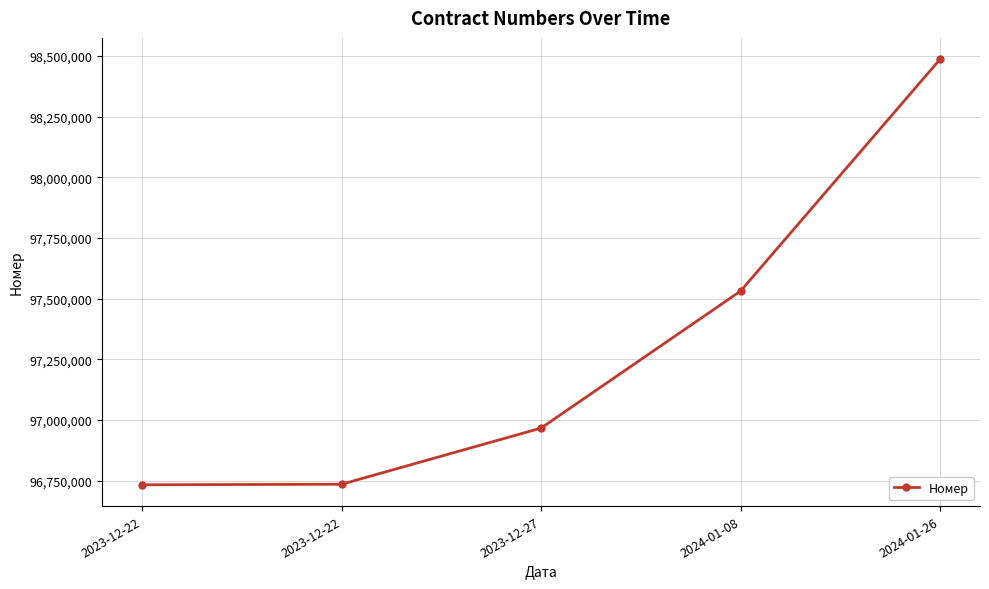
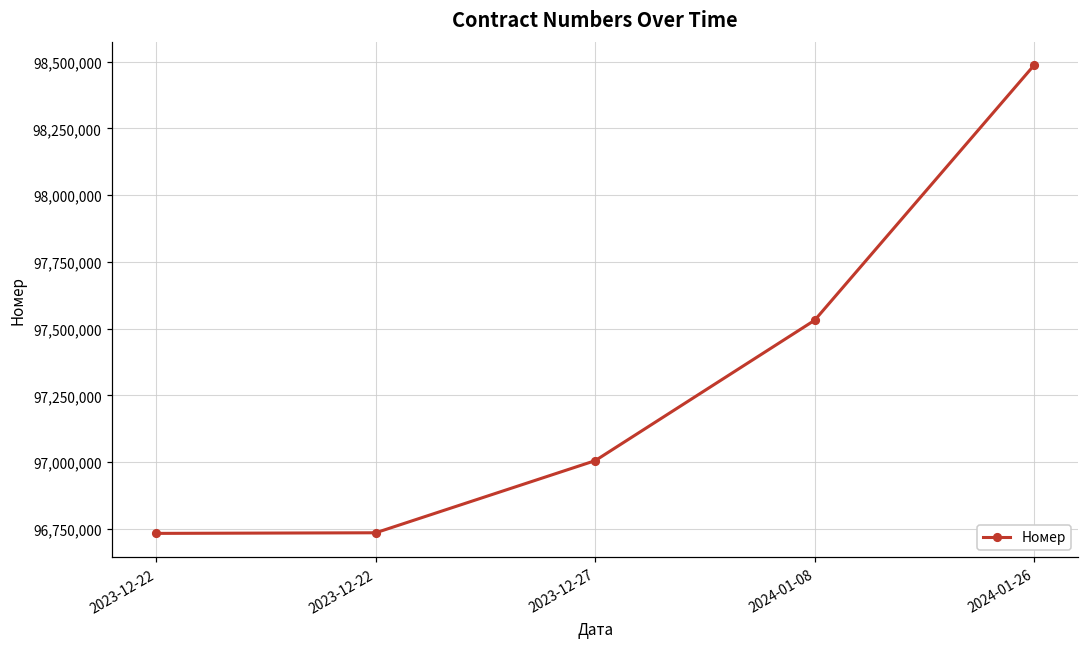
2023-12-27: 96,970,000 -> 97,010,000
